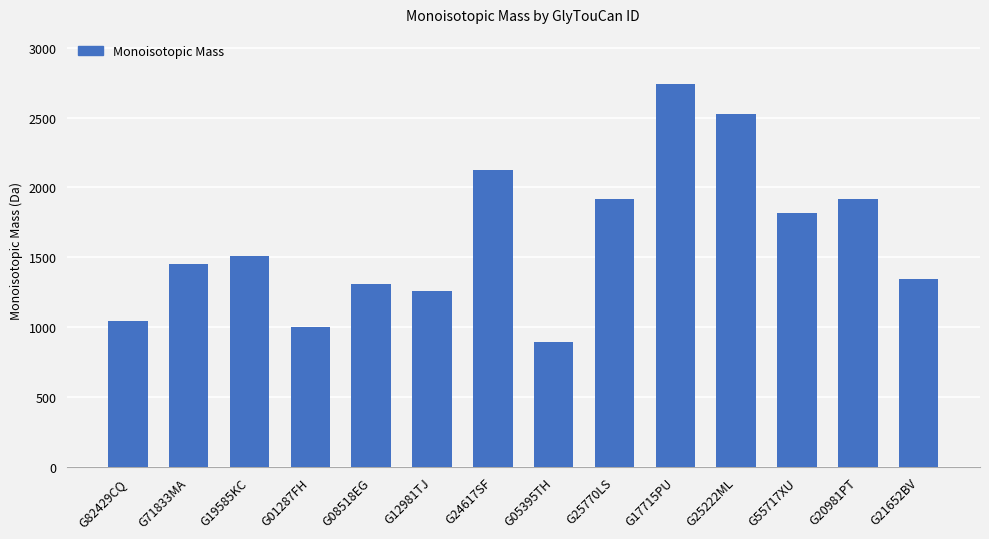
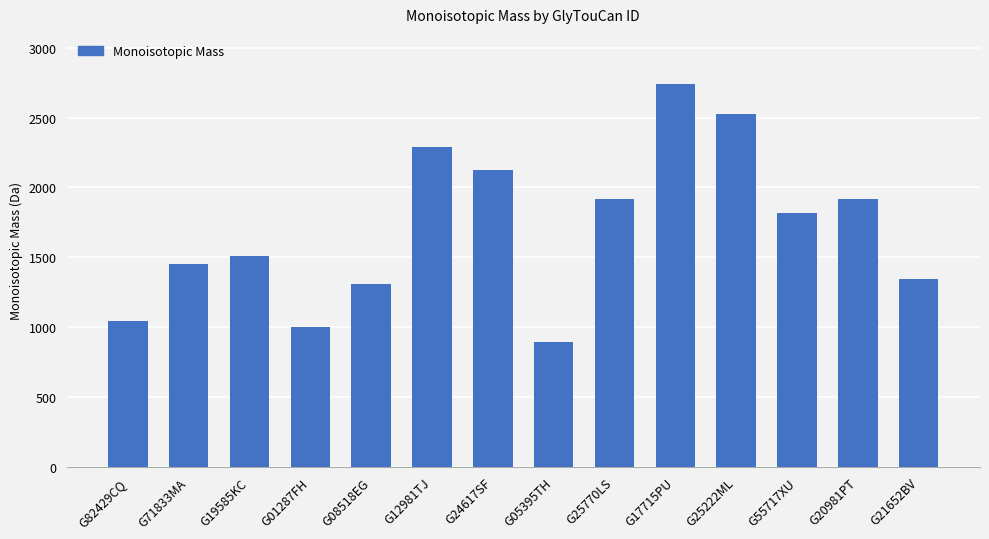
G12981TJ: 1260 -> 2290
